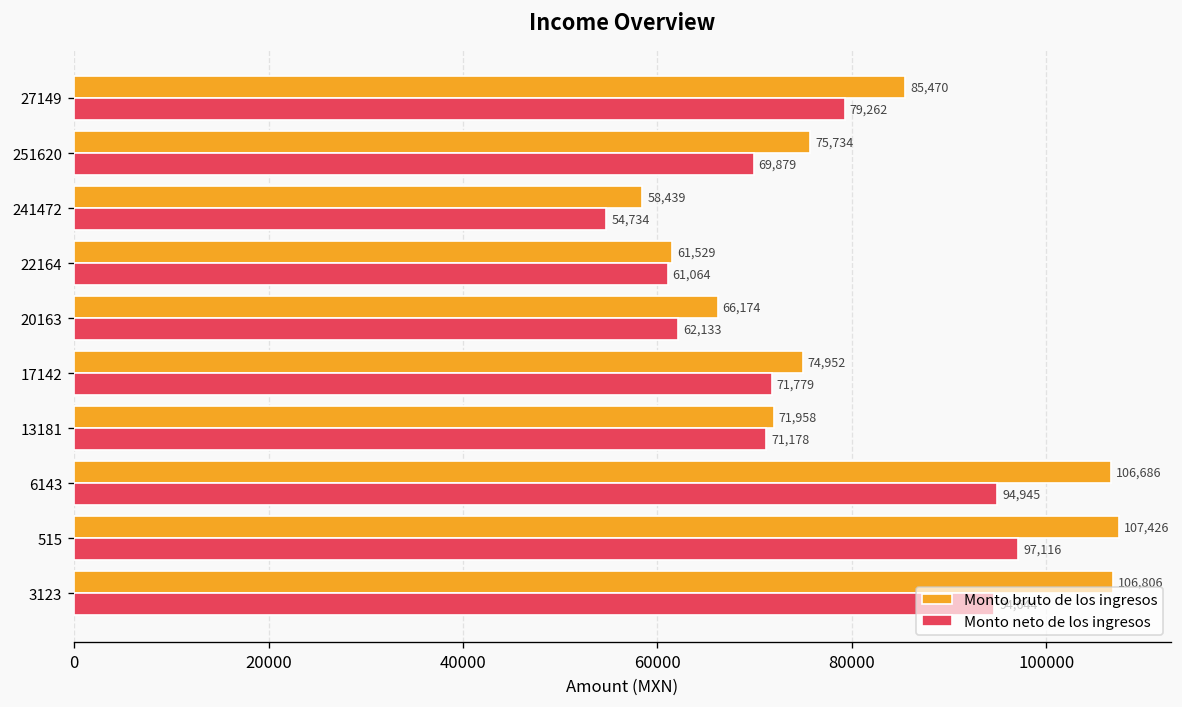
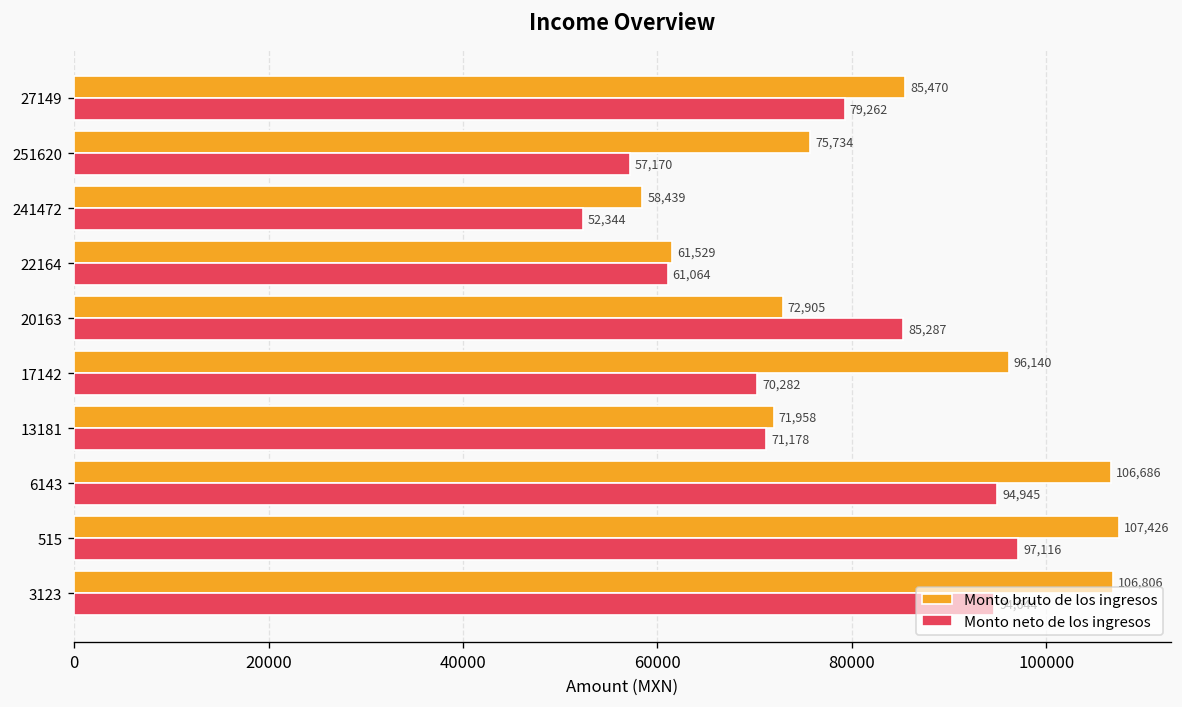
Monto neto de los ingresos, 251620: 69,879 -> 57,170
Monto neto de los ingresos, 241472: 54,734 -> 52,344
Monto bruto de los ingresos, 20163: 66,174 -> 72,905
Monto neto de los ingresos, 20163: 62,133 -> 85,287
Monto bruto de los ingresos, 17142: 74,952 -> 96,140
Monto neto de los ingresos, 17142: 71,779 -> 70,282
